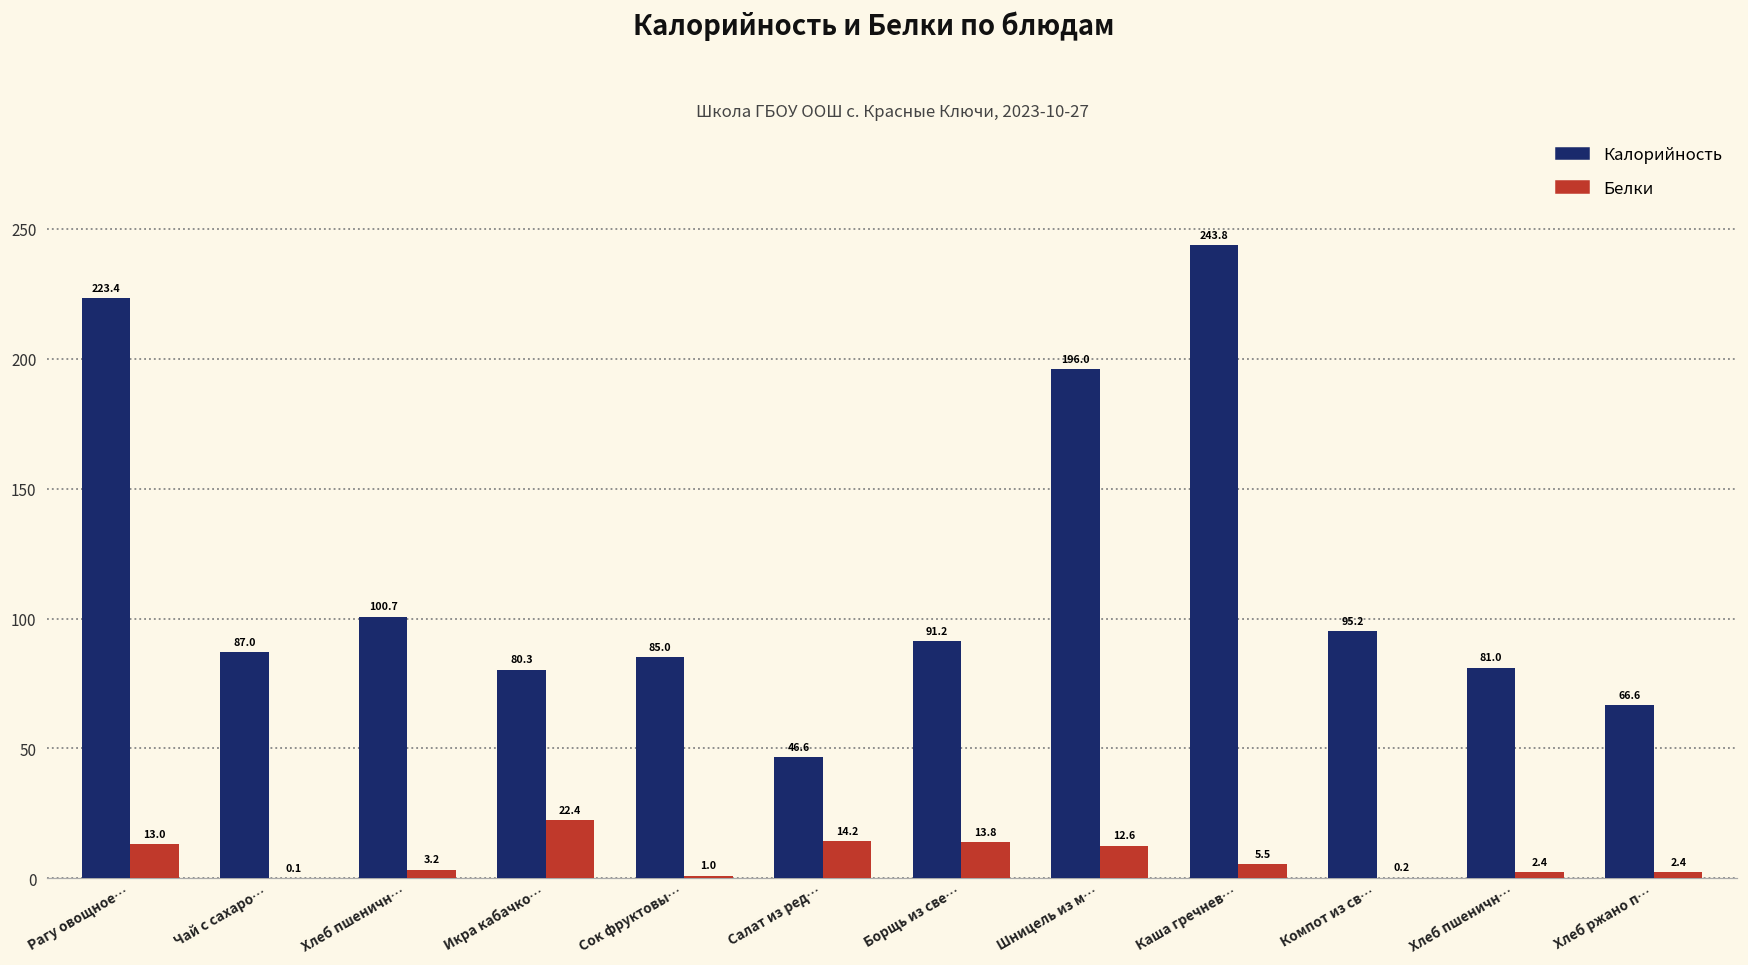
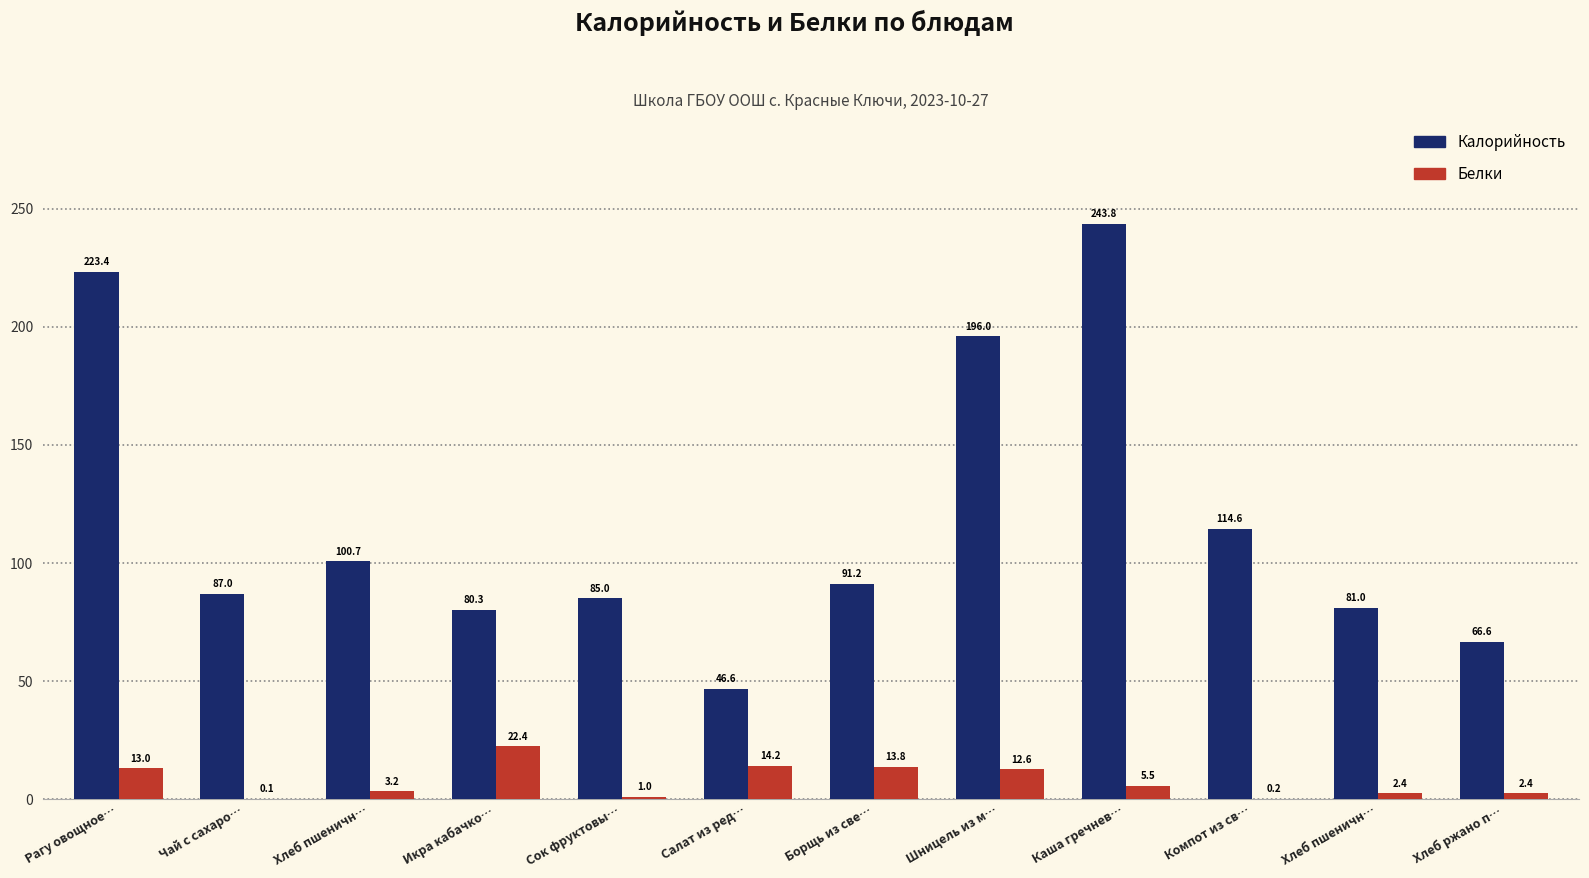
Калорийность, Компот из св…: 95.2 -> 114.6
